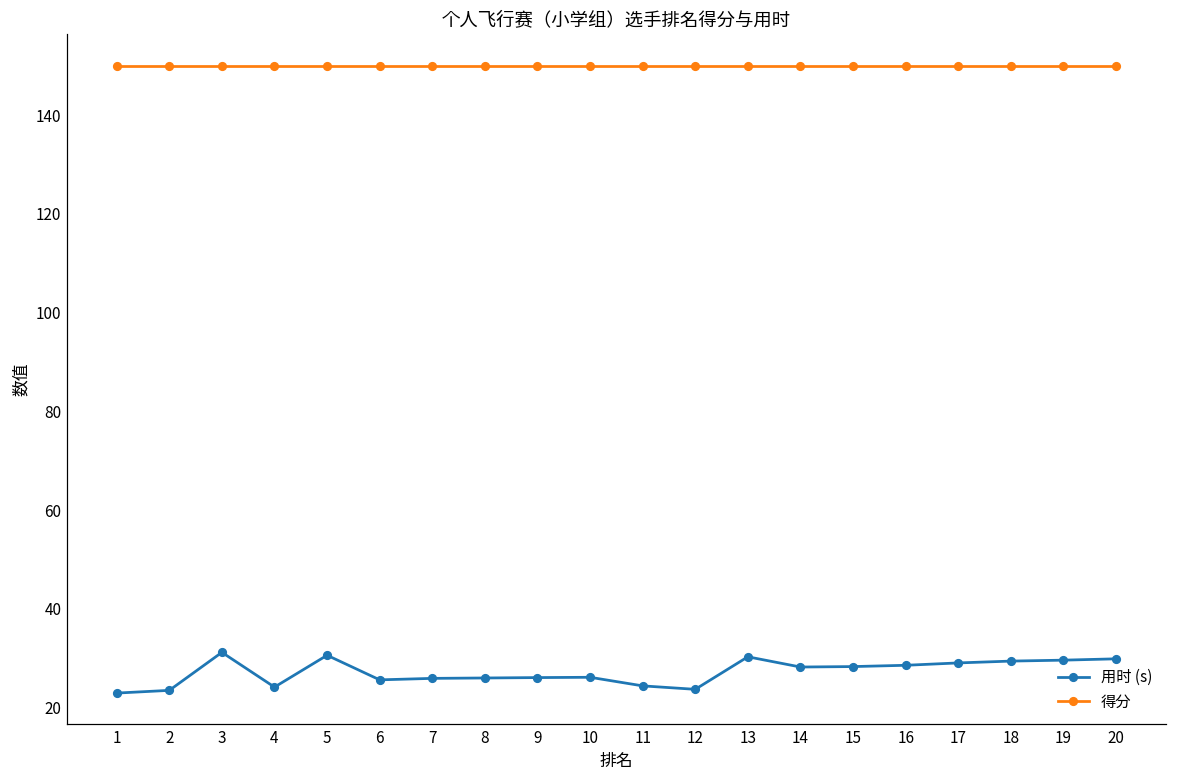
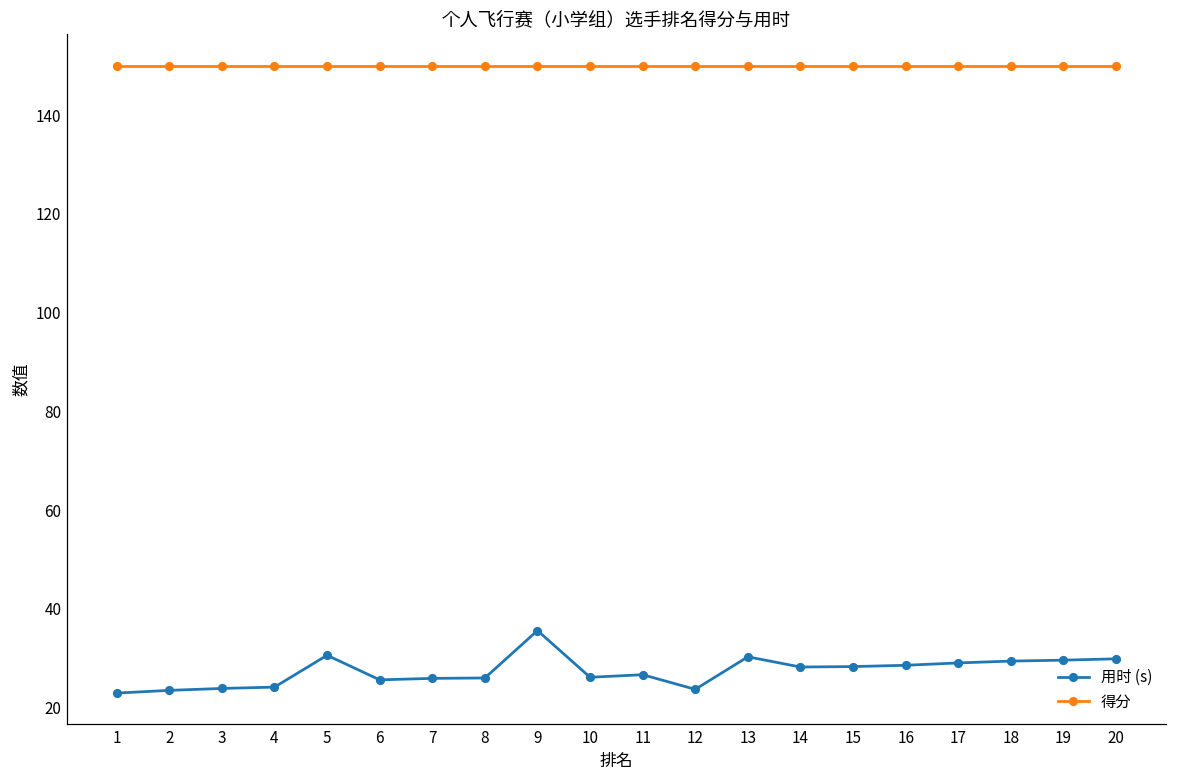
用时 (s), 3: 31 -> 24
用时 (s), 9: 26 -> 36
用时 (s), 11: 24 -> 27
